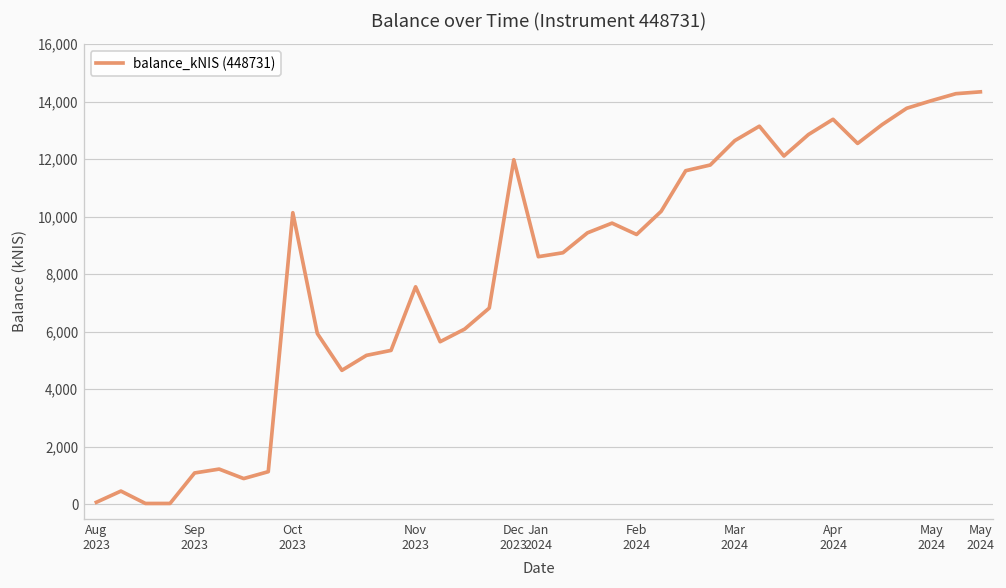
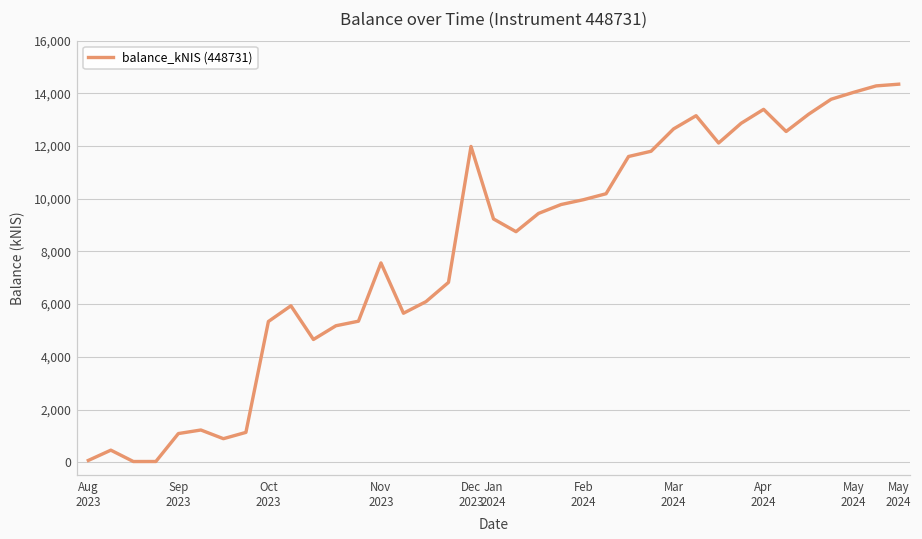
Oct 2023: 10,100 -> 5,300
Jan 2024: 8,600 -> 9,200
Feb 2024: 9,400 -> 10,000
